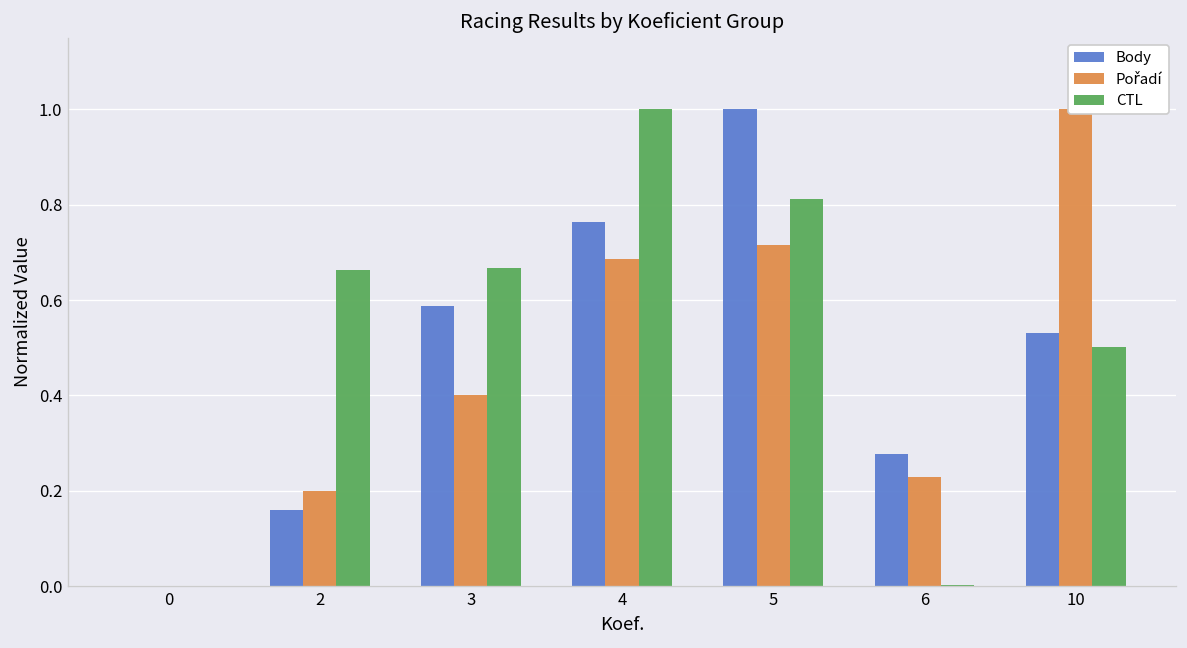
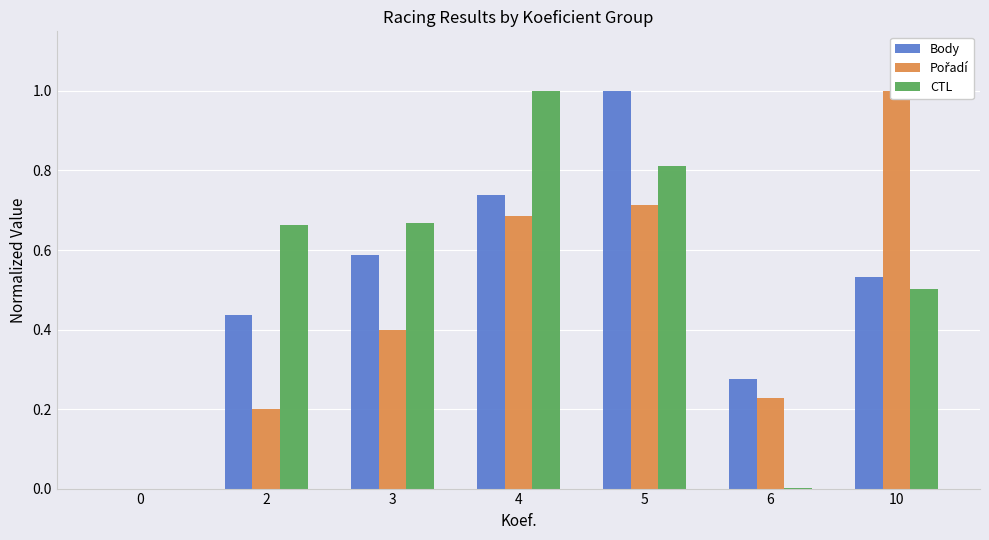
Body, 2: 0.16 -> 0.44
Body, 4: 0.76 -> 0.74
